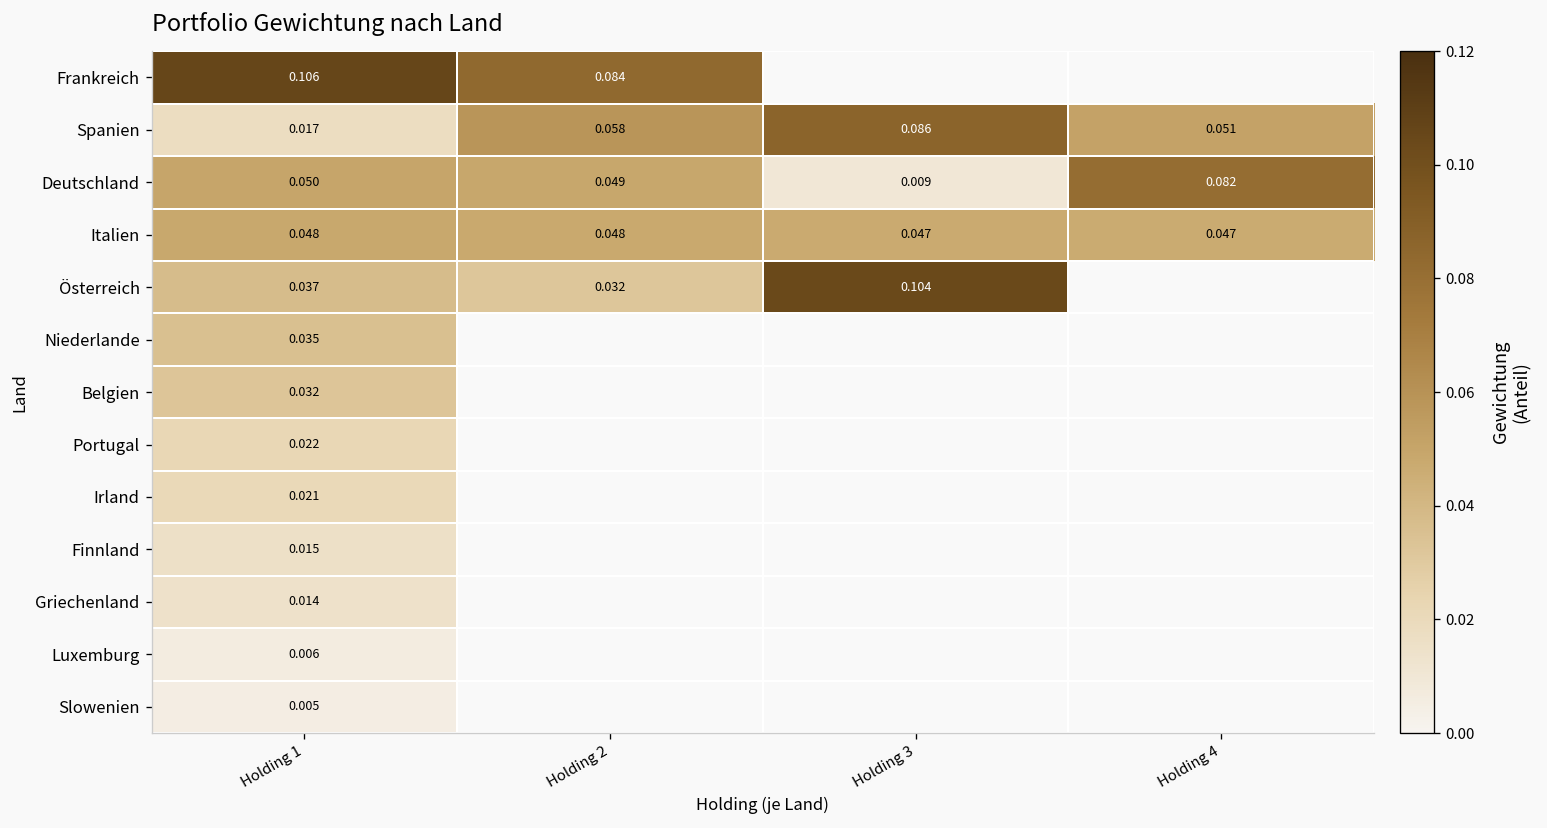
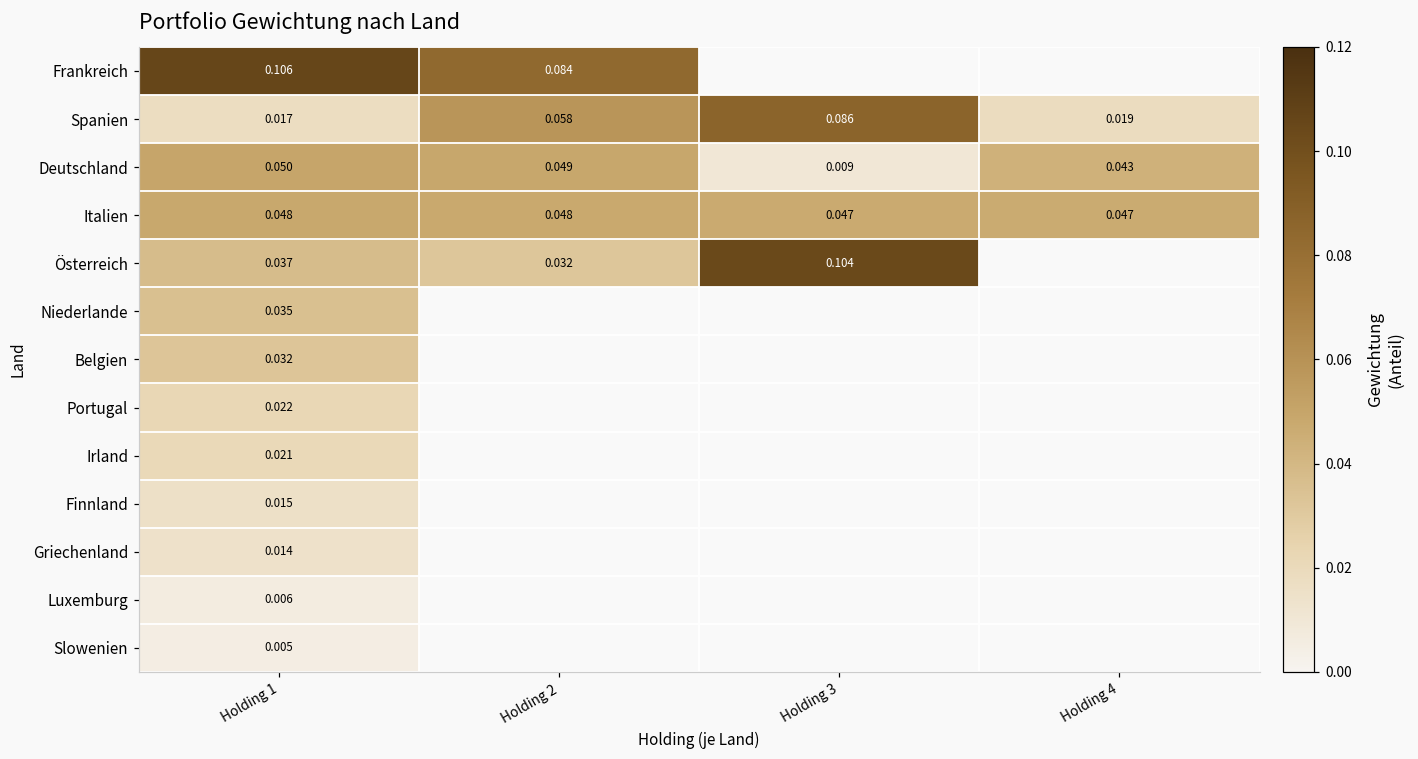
Spanien, Holding 4: 0.051 -> 0.019
Deutschland, Holding 4: 0.082 -> 0.043
